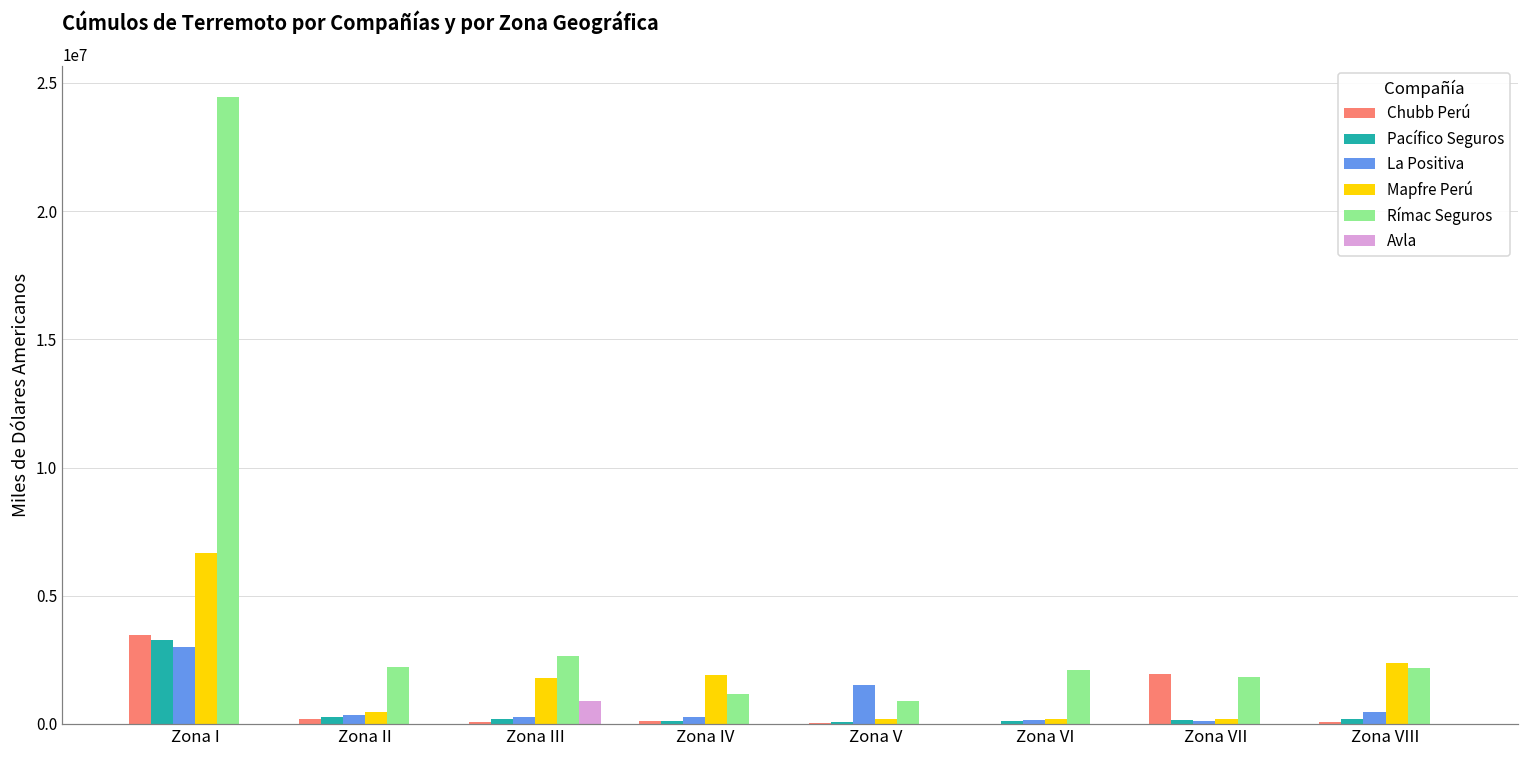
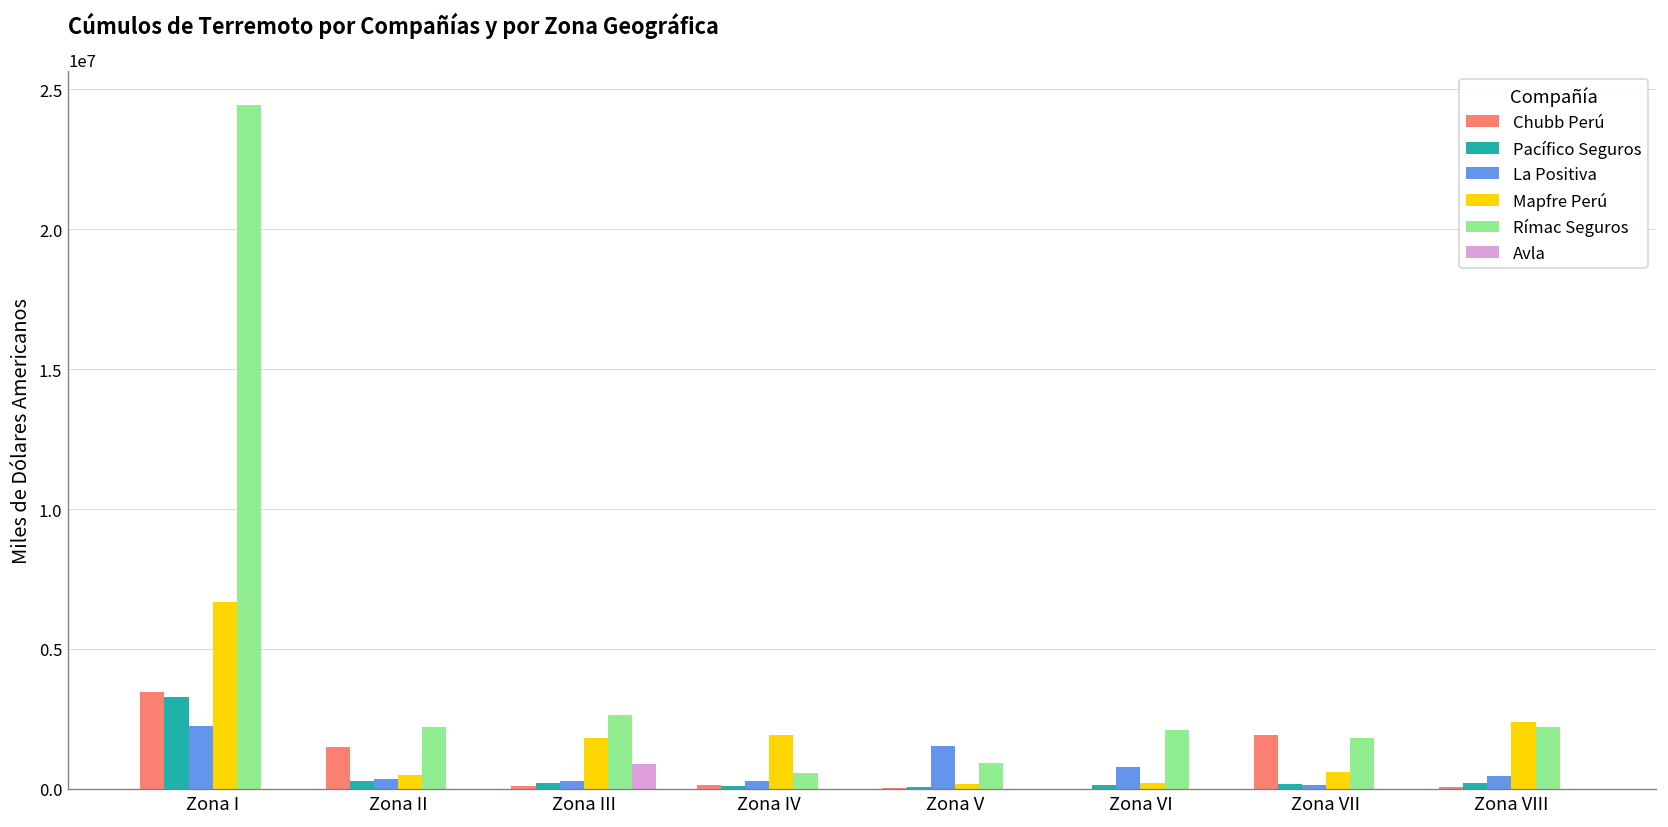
La Positiva, Zona I: 3000000 -> 2200000
Chubb Perú, Zona II: 200000 -> 1500000
Rímac Seguros, Zona IV: 1200000 -> 600000
La Positiva, Zona VI: 100000 -> 800000
Mapfre Perú, Zona VII: 200000 -> 600000
